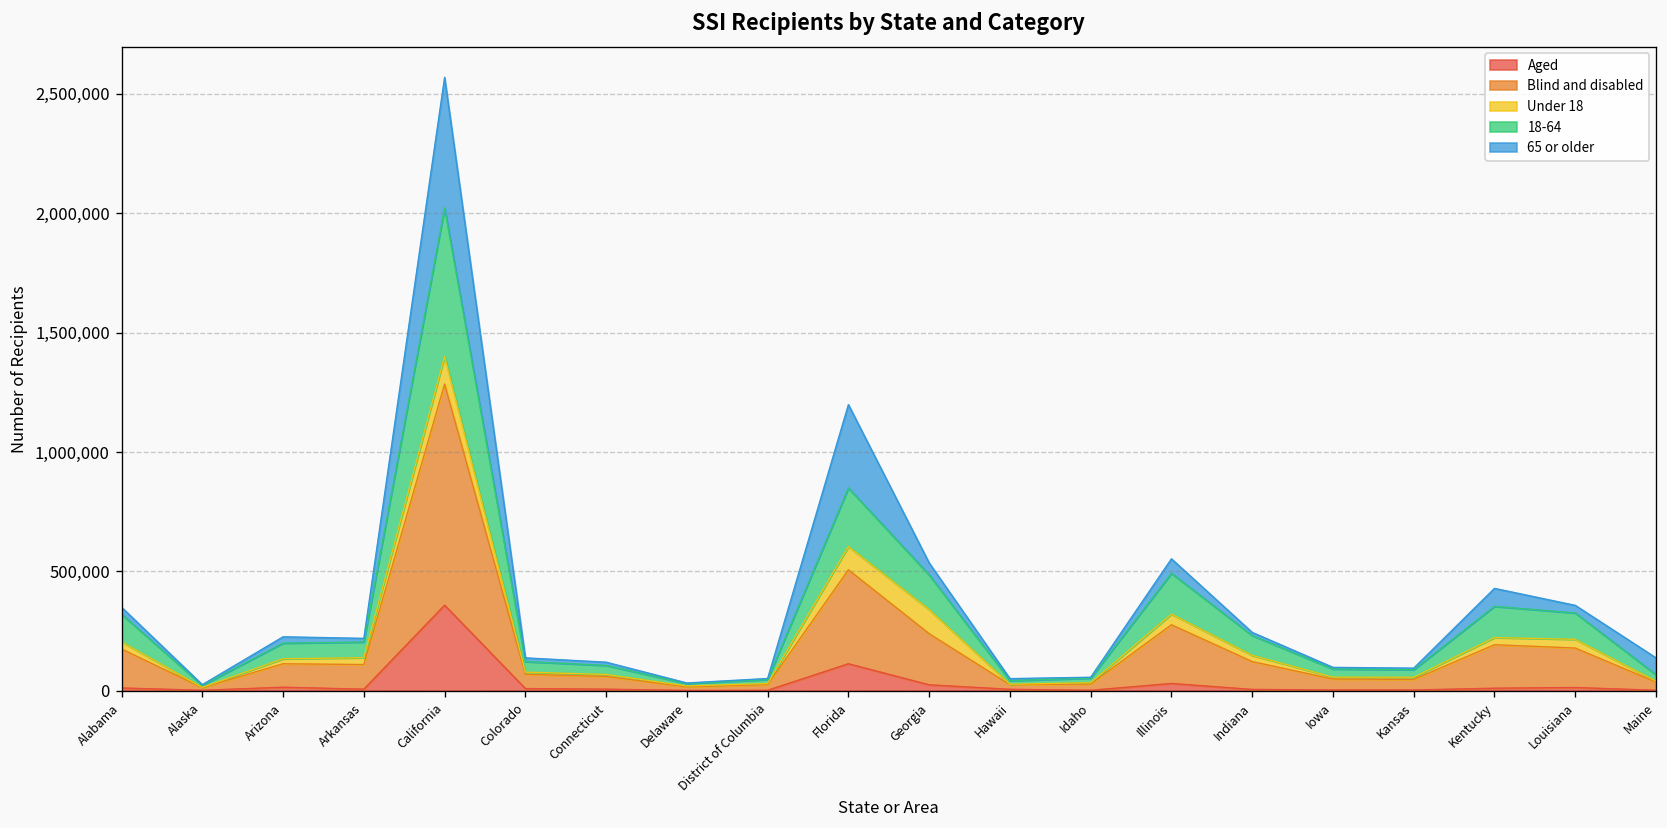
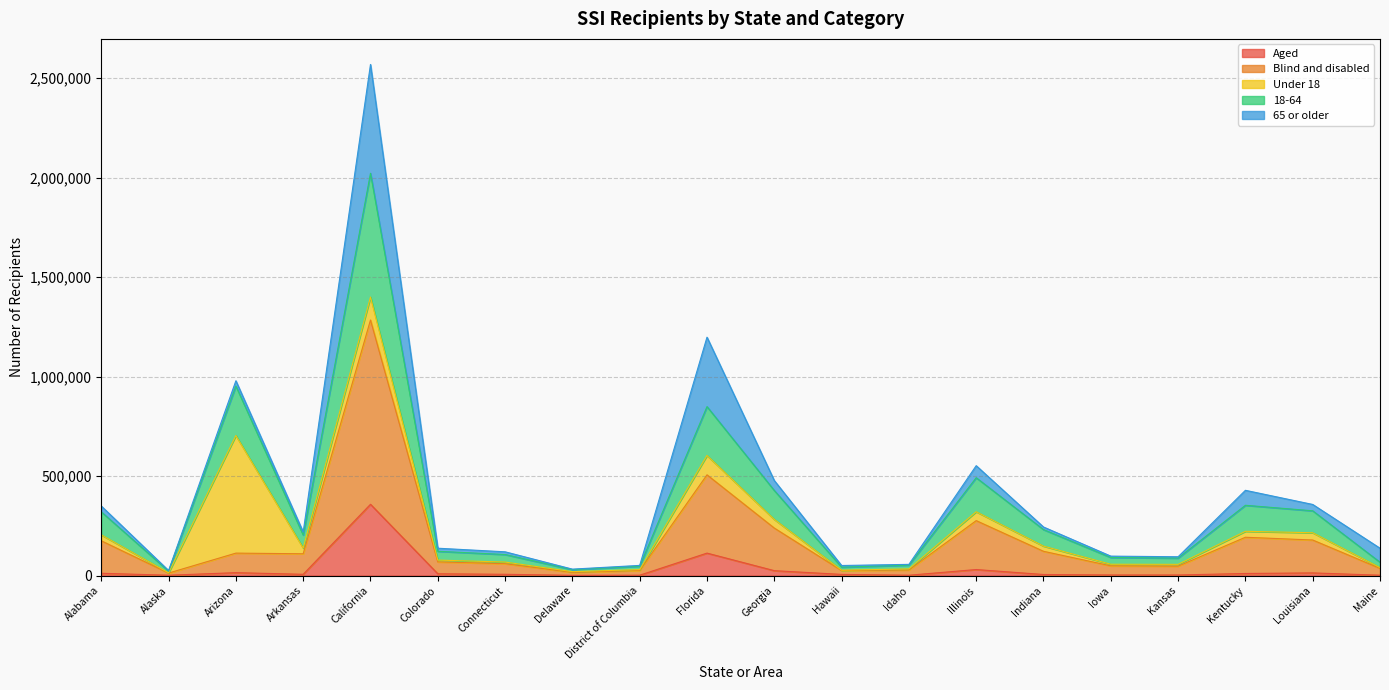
Under 18, Arizona: 20,000 -> 590,000
18-64, Arizona: 70,000 -> 250,000
Under 18, Georgia: 100,000 -> 40,000
